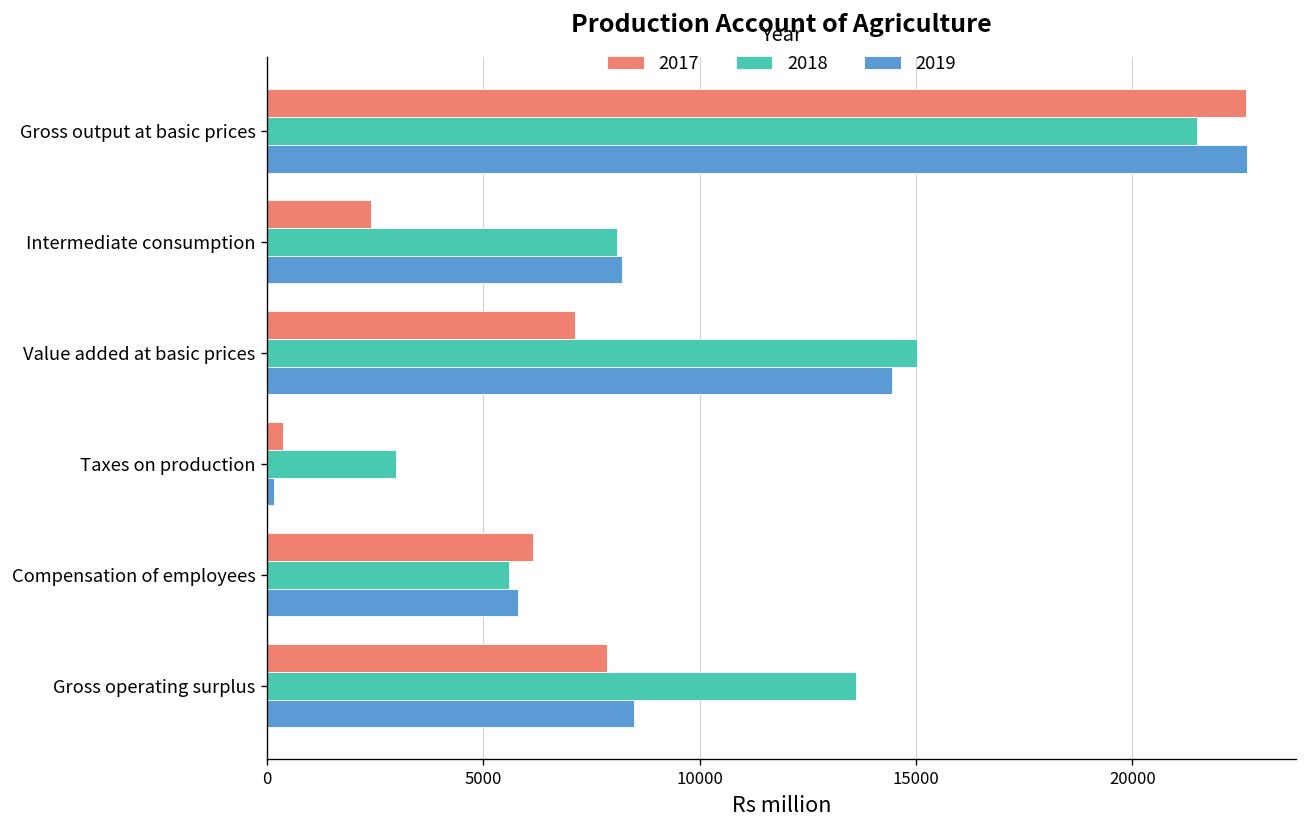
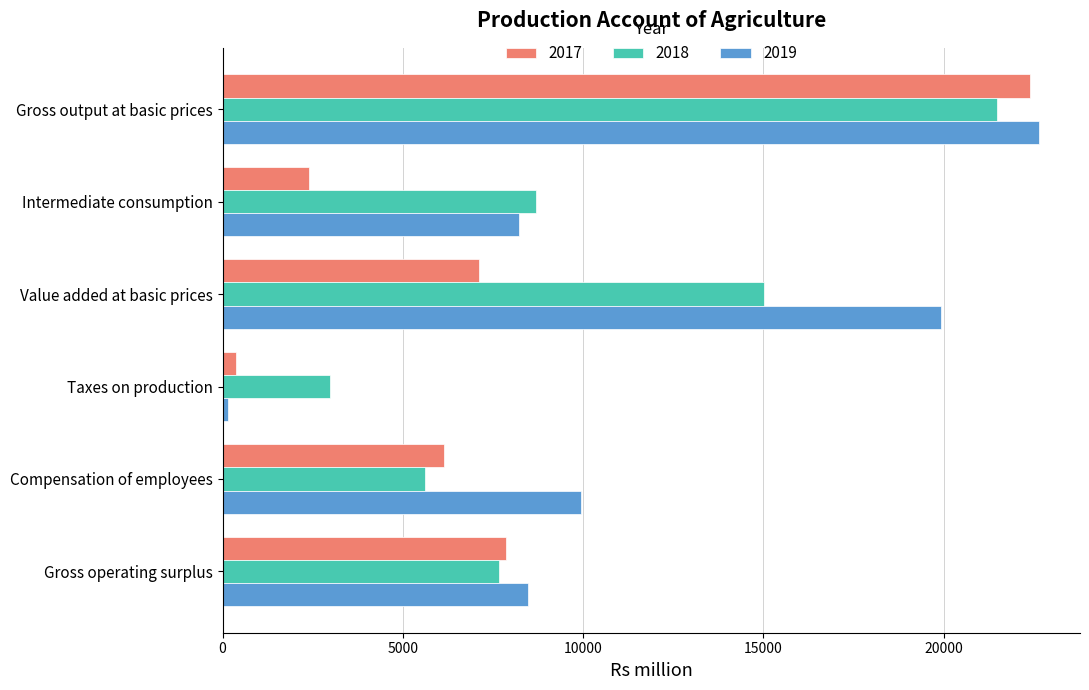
2017, Gross output at basic prices: 22600 -> 22400
2018, Intermediate consumption: 8100 -> 8700
2019, Value added at basic prices: 14400 -> 19900
2019, Compensation of employees: 5800 -> 9900
2018, Gross operating surplus: 13600 -> 7700
